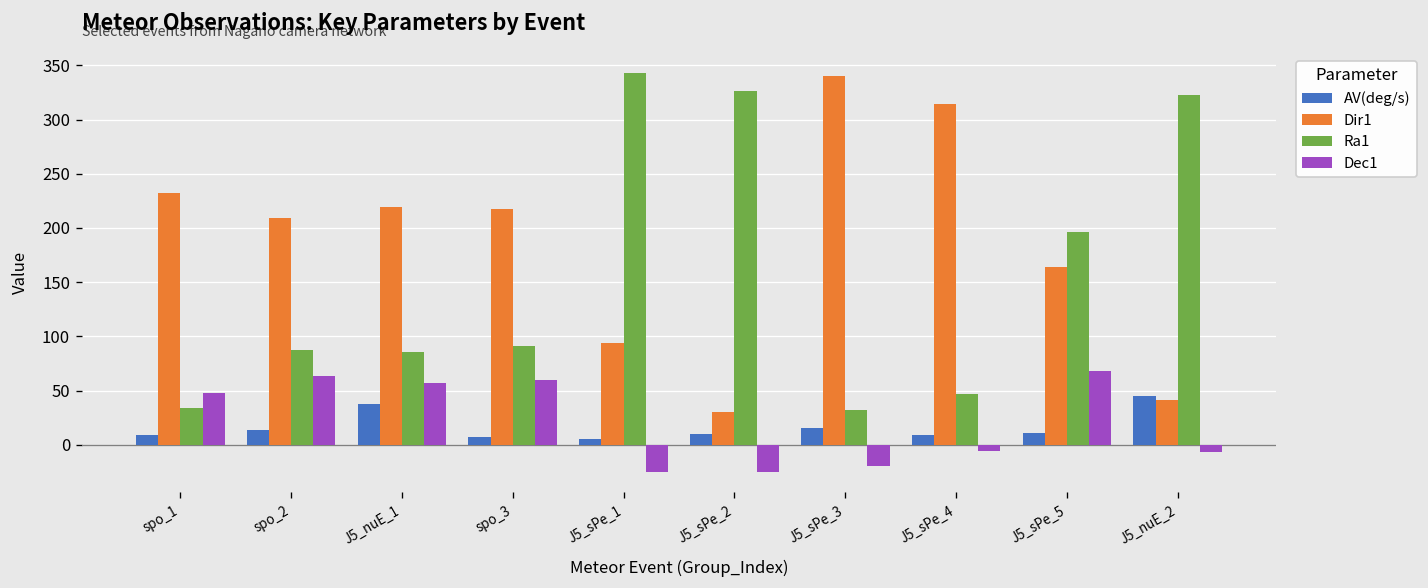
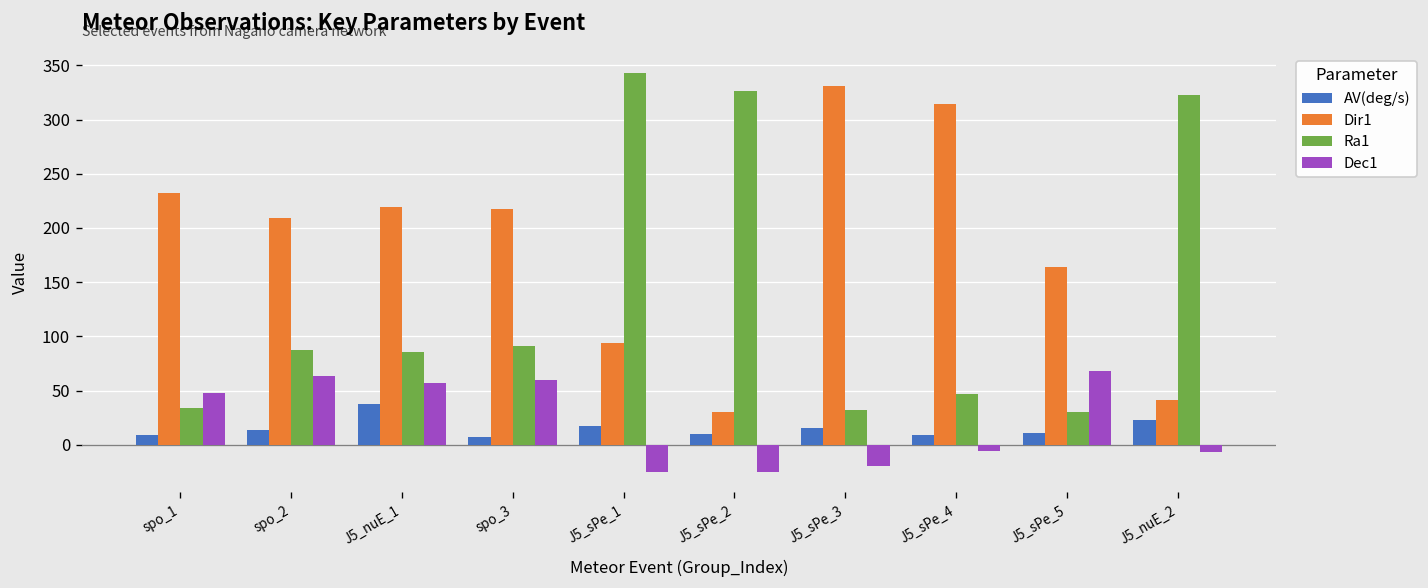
AV(deg/s), J5_sPe_1: 0 -> 20
Dir1, J5_sPe_3: 340 -> 330
Ra1, J5_sPe_5: 200 -> 30
AV(deg/s), J5_nuE_2: 40 -> 20
